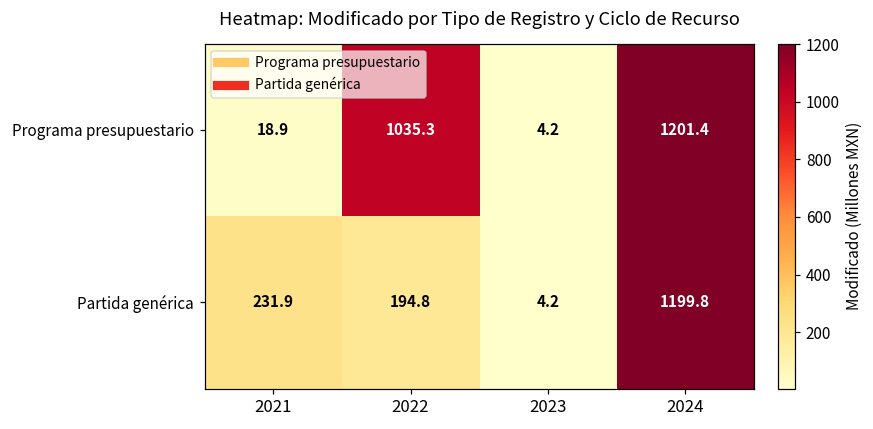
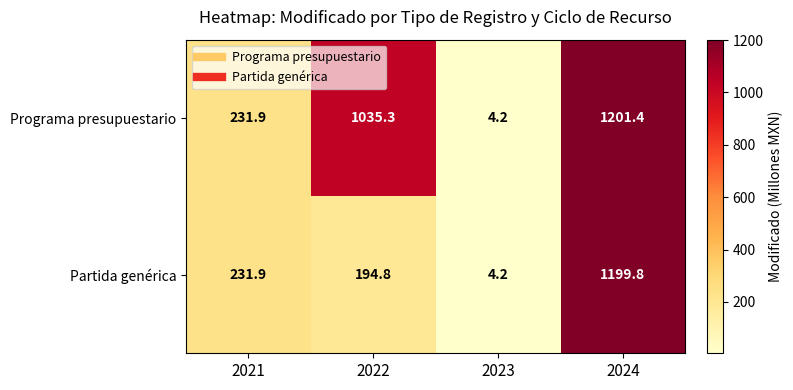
Programa presupuestario, 2021: 18.9 -> 231.9
